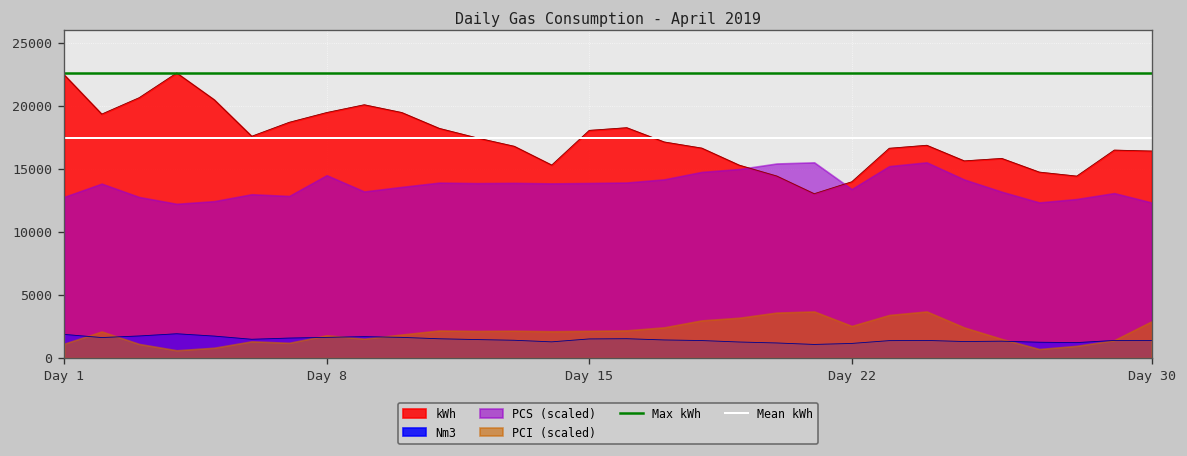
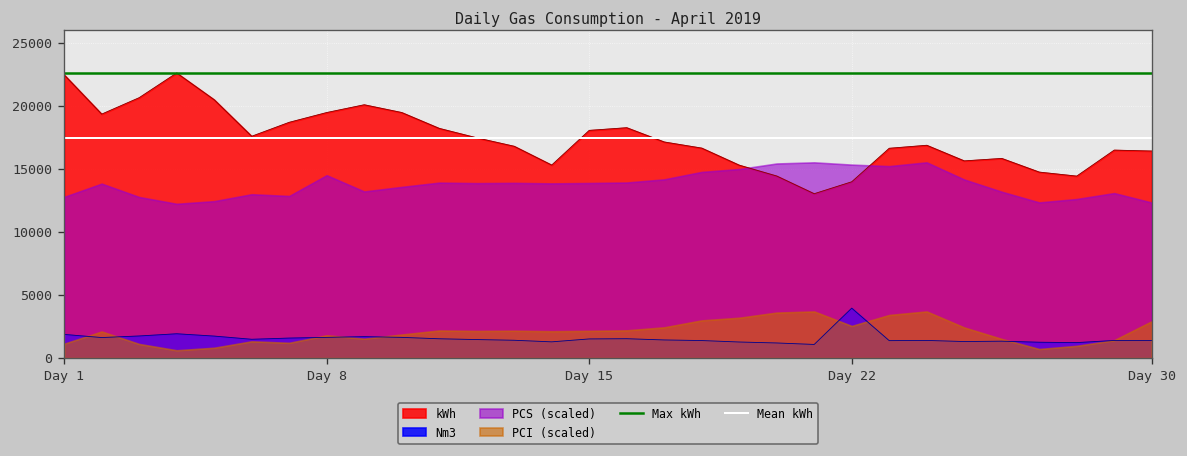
Nm3, Day 22: 1200 -> 4000
PCS (scaled), Day 22: 13400 -> 15400
